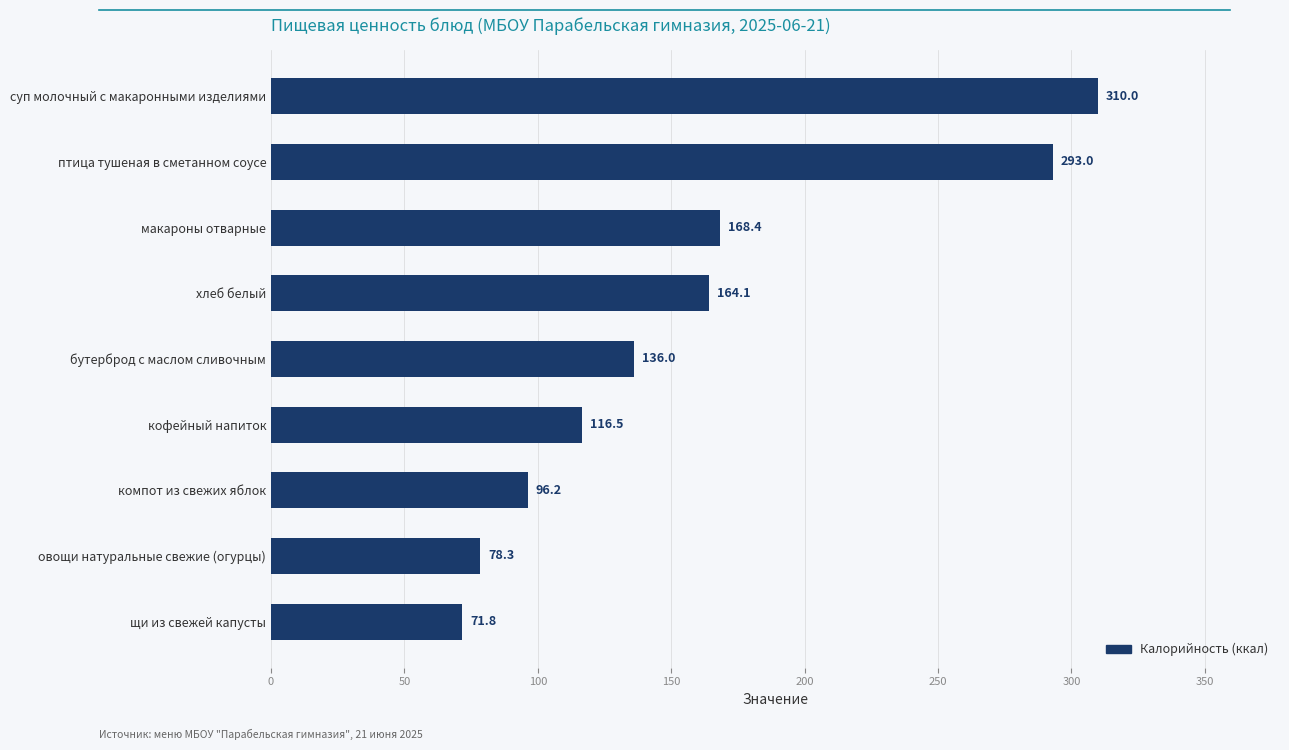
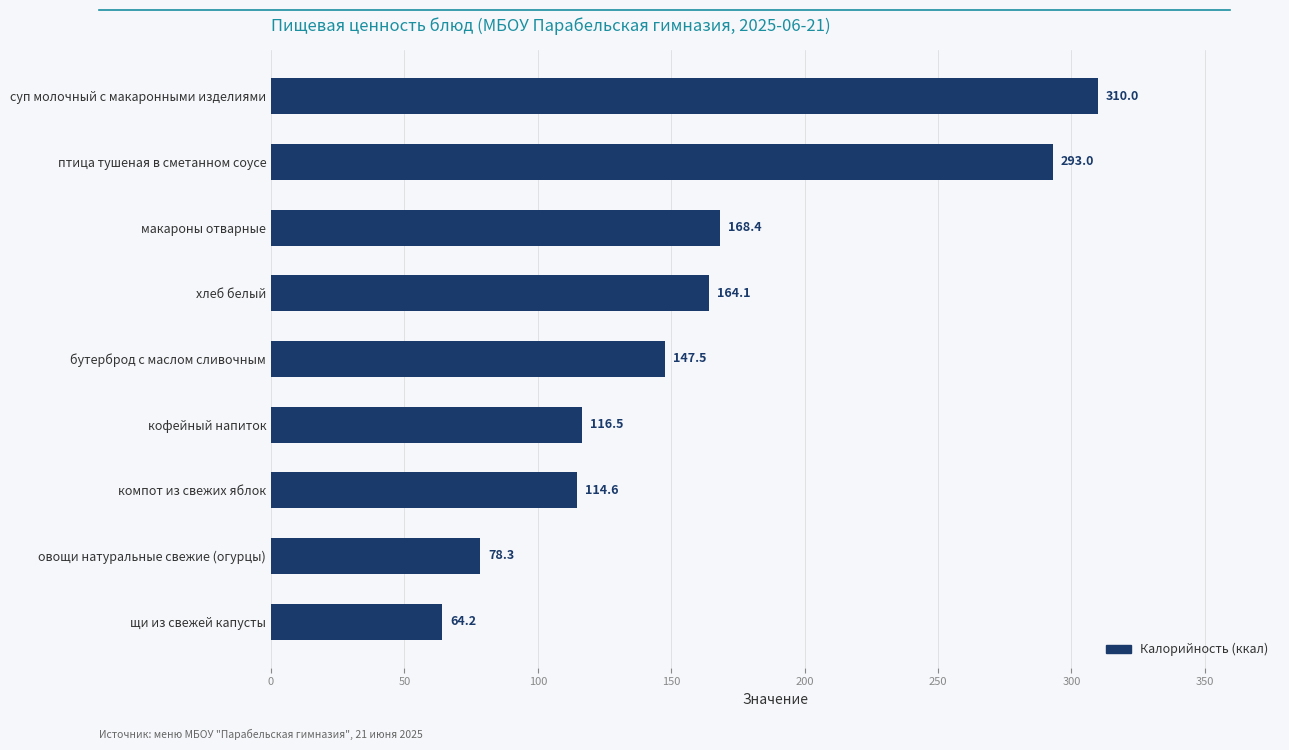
бутерброд с маслом сливочным: 136.0 -> 147.5
компот из свежих яблок: 96.2 -> 114.6
щи из свежей капусты: 71.8 -> 64.2
